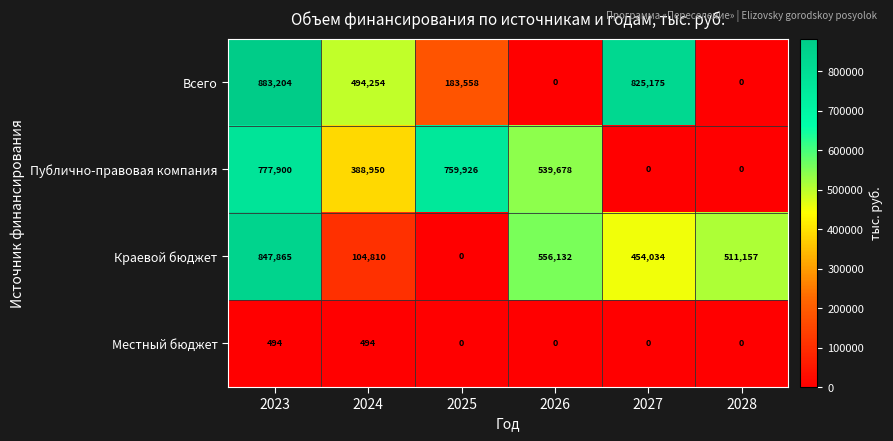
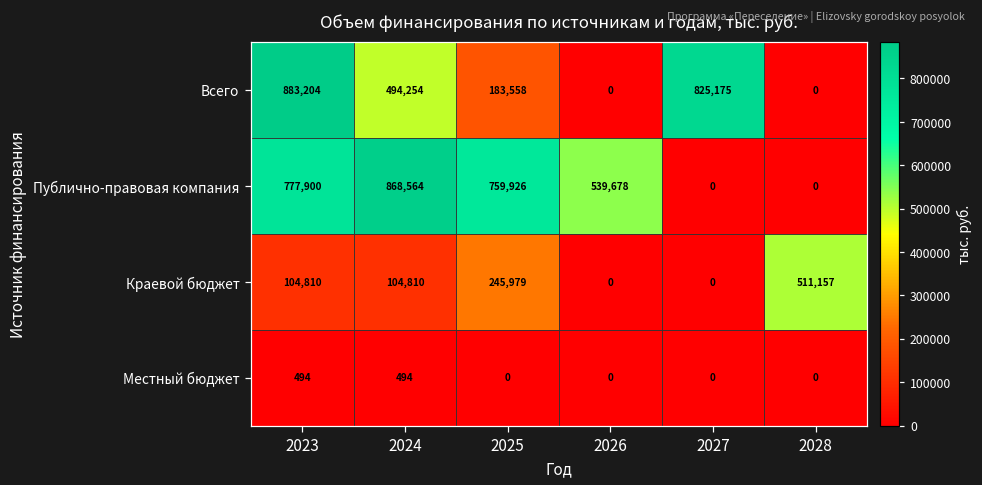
Публично-правовая компания, 2024: 388,950 -> 868,564
Краевой бюджет, 2023: 847,865 -> 104,810
Краевой бюджет, 2025: 0 -> 245,979
Краевой бюджет, 2026: 556,132 -> 0
Краевой бюджет, 2027: 454,034 -> 0
